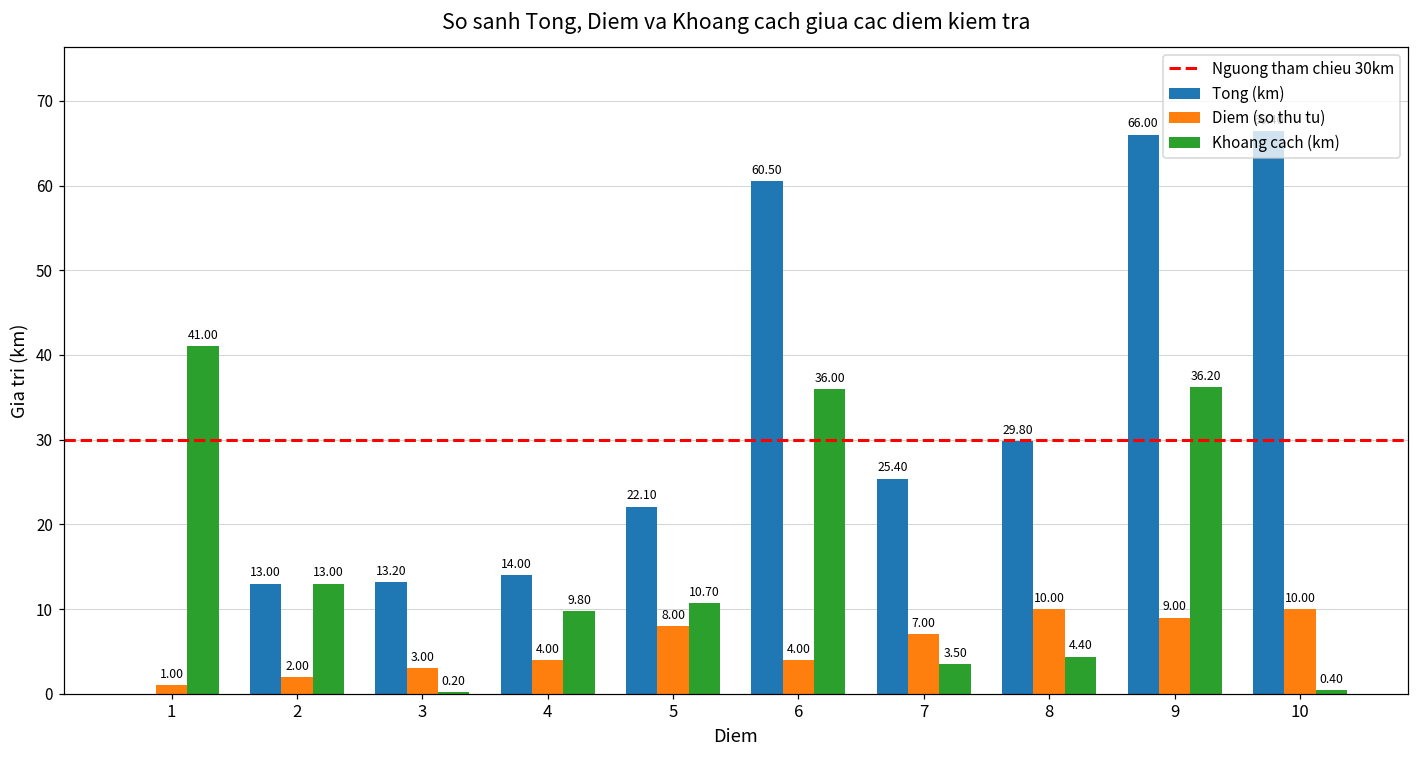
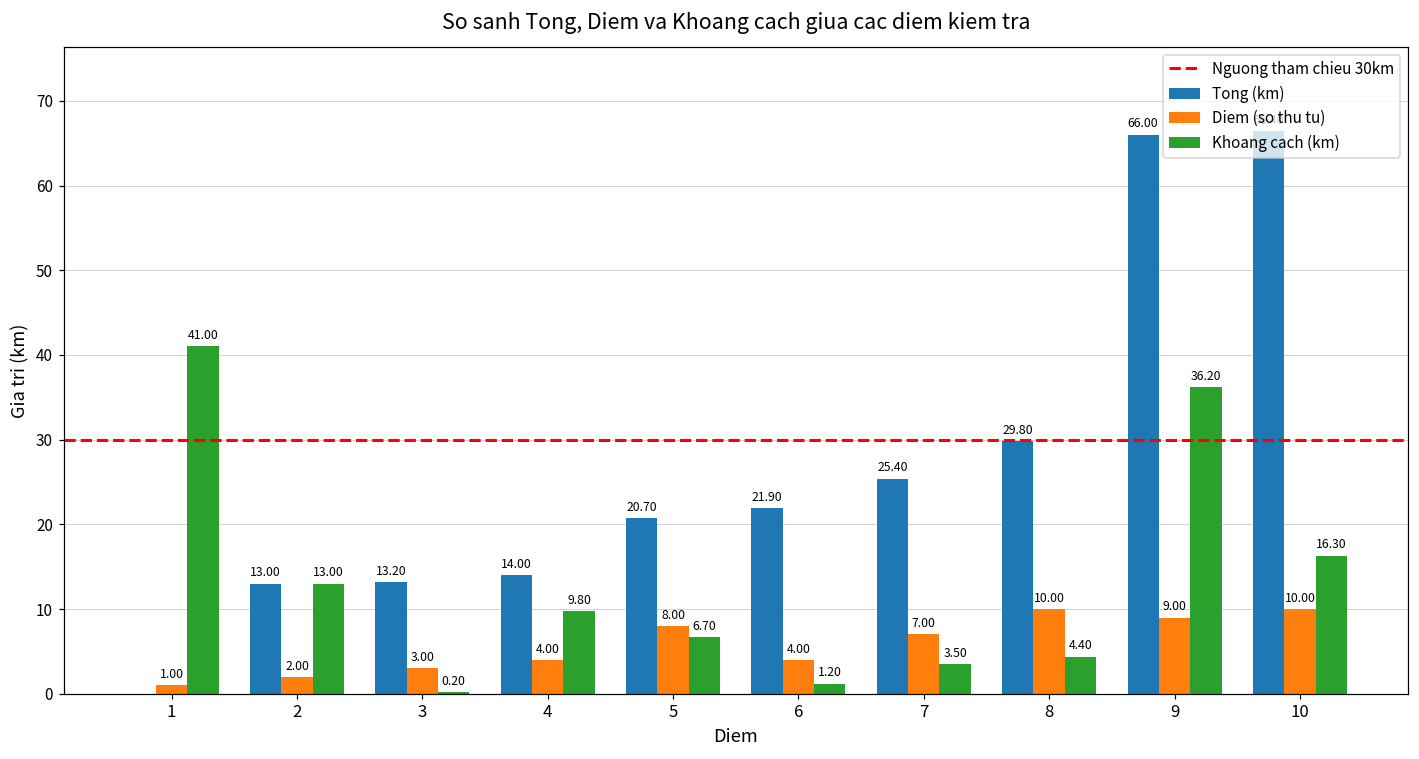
Tong (km), 5: 22.10 -> 20.70
Khoang cach (km), 5: 10.70 -> 6.70
Tong (km), 6: 60.50 -> 21.90
Khoang cach (km), 6: 36.00 -> 1.20
Khoang cach (km), 10: 0.40 -> 16.30
